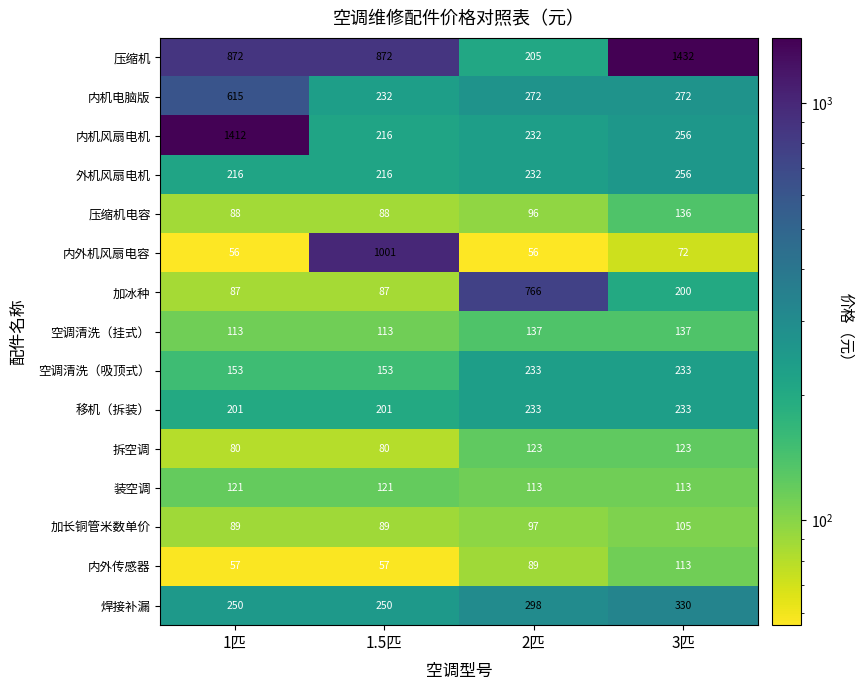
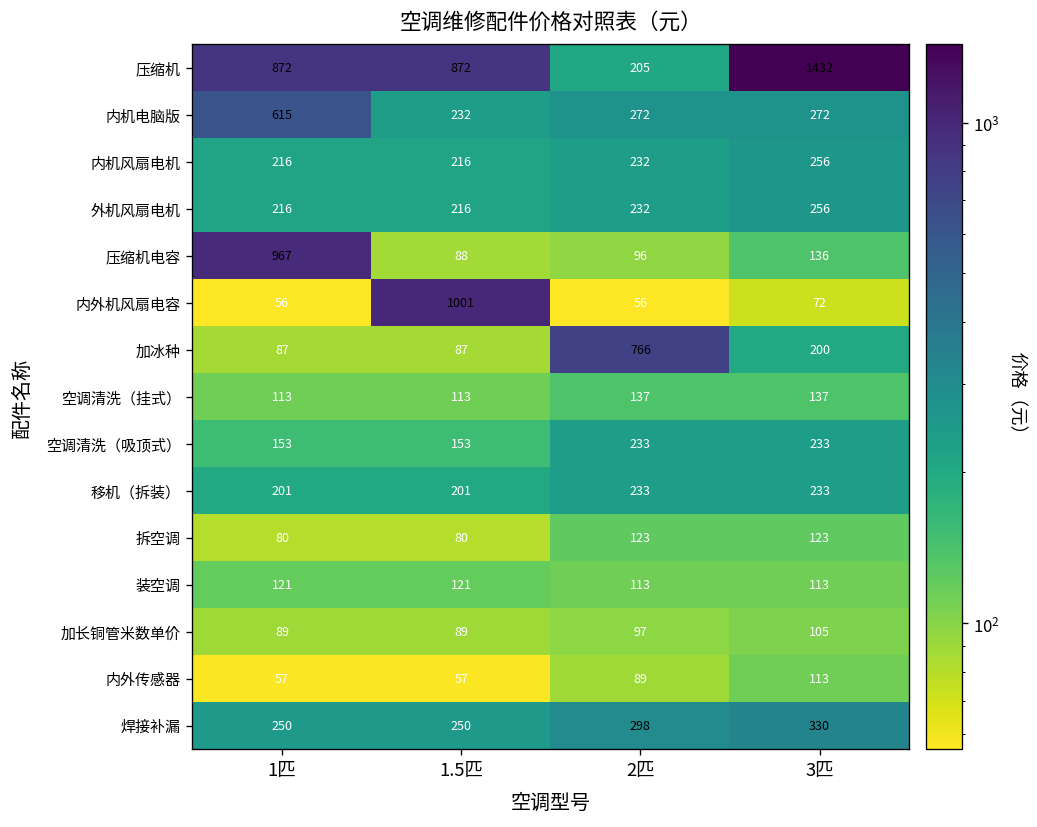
内机风扇电机, 1匹: 1412 -> 216
压缩机电容, 1匹: 88 -> 967
